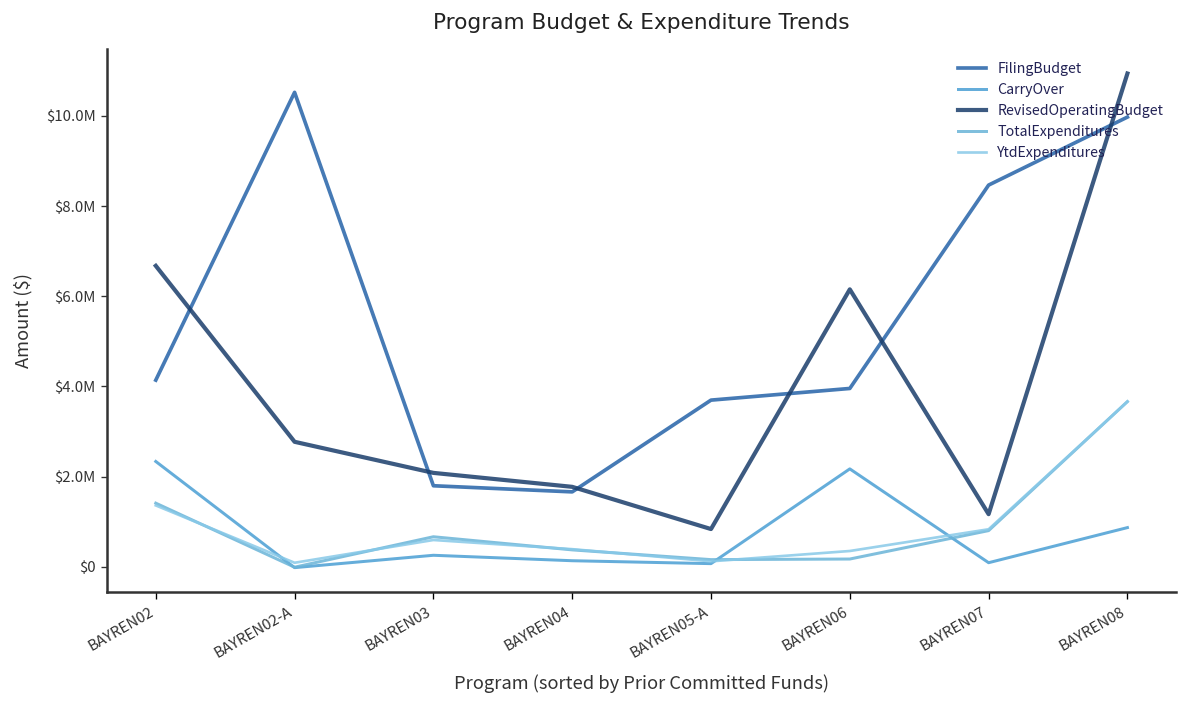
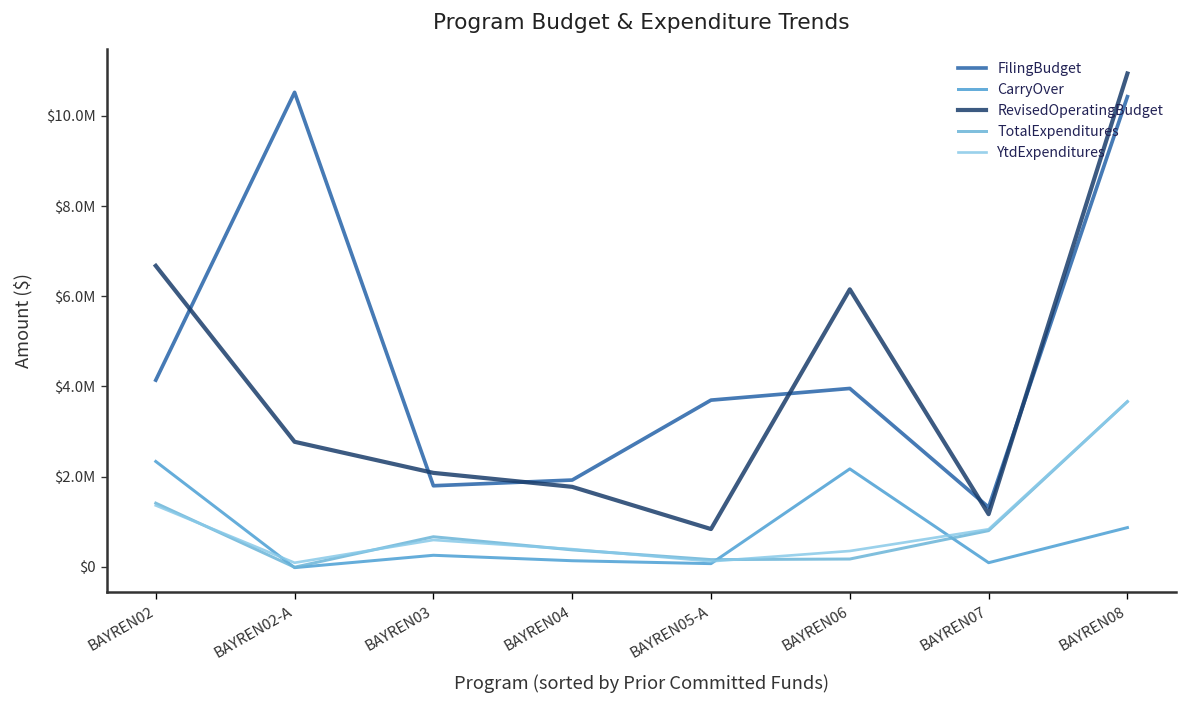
FilingBudget, BAYREN04: $1700000 -> $1900000
FilingBudget, BAYREN07: $8500000 -> $1300000
FilingBudget, BAYREN08: $10000000 -> $10400000
